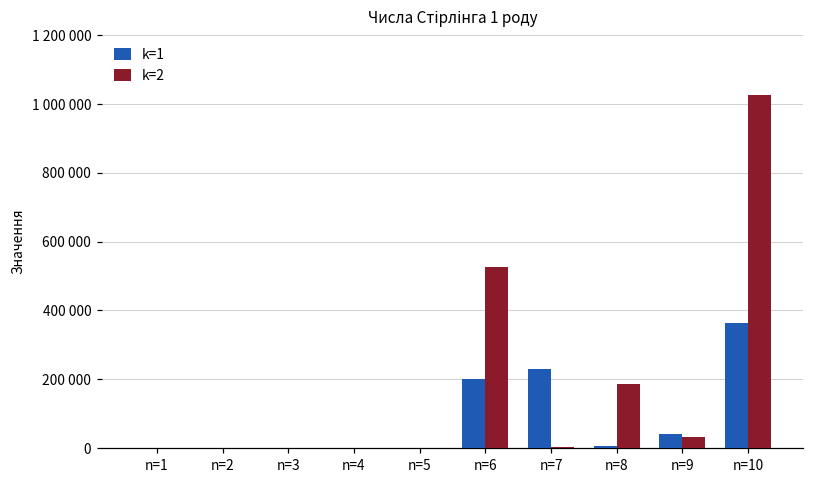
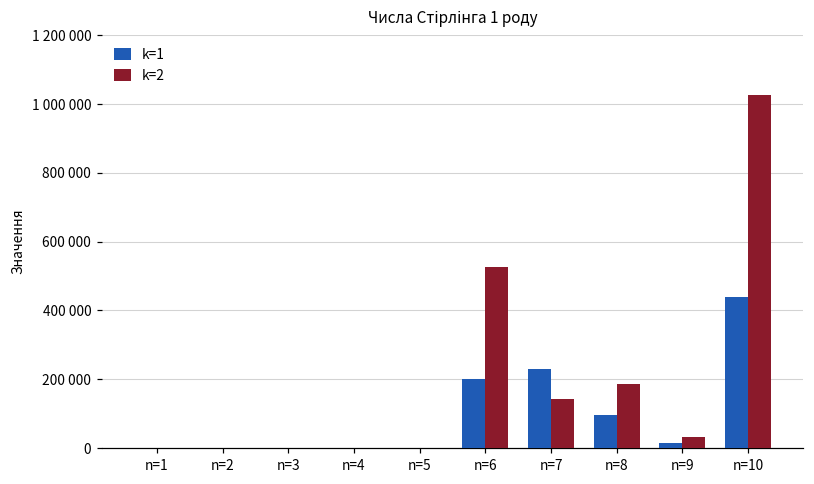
k=2, n=7: 0 -> 140000
k=1, n=8: 10000 -> 90000
k=1, n=9: 40000 -> 10000
k=1, n=10: 360000 -> 440000
